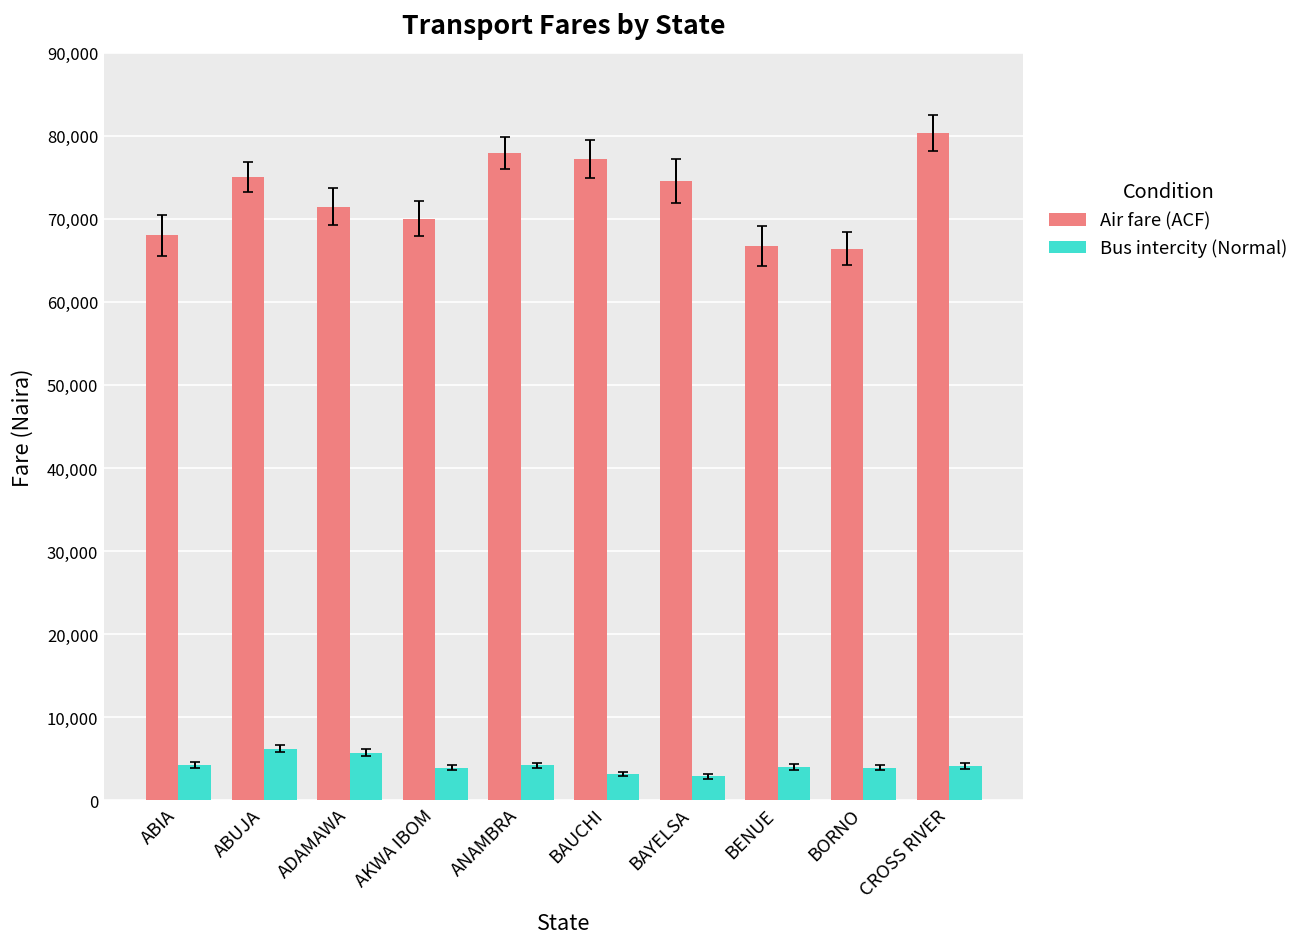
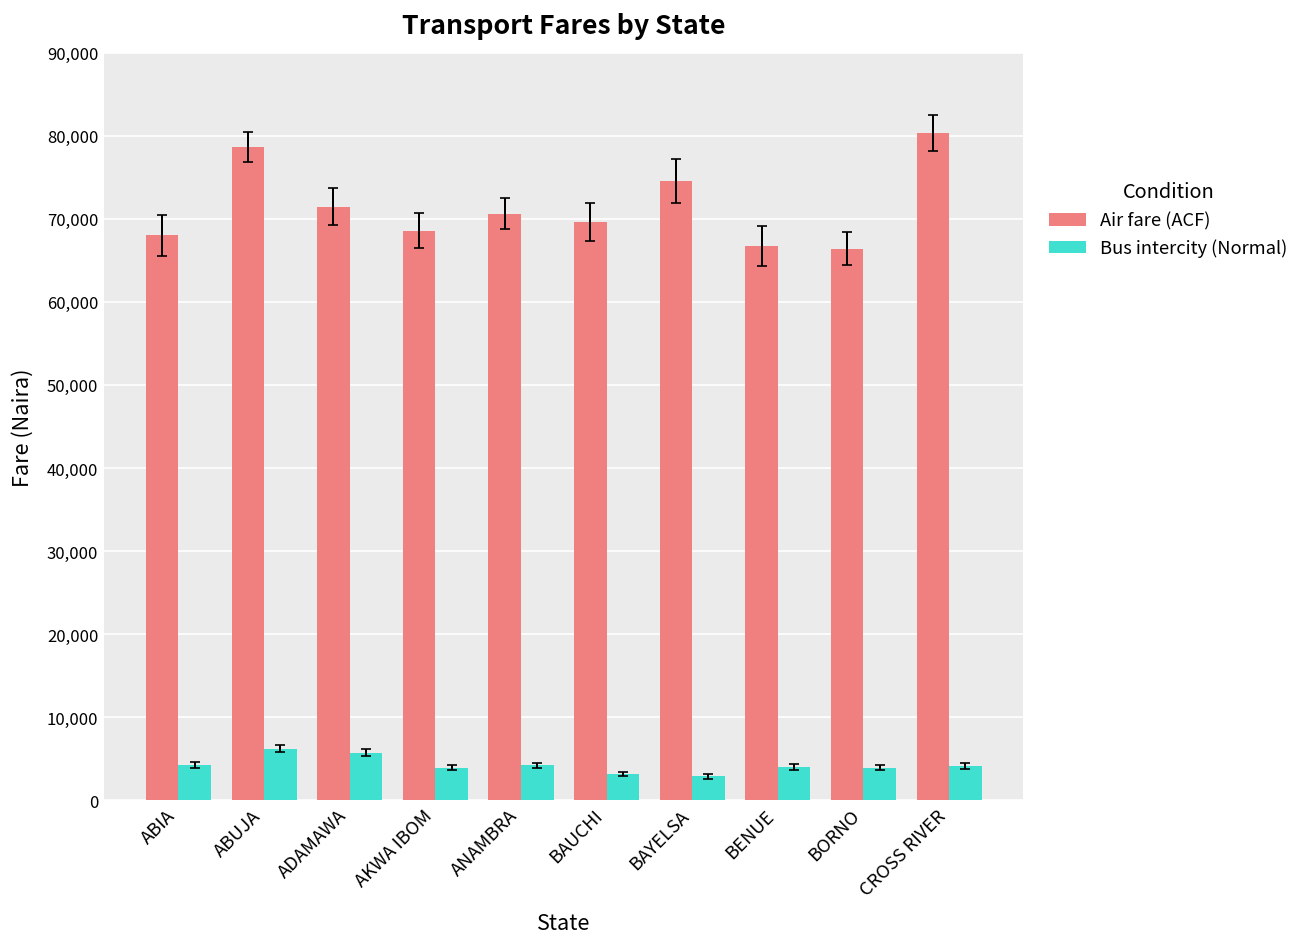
Air fare (ACF), ABUJA: 75,000 -> 79,000
Air fare (ACF), AKWA IBOM: 70,000 -> 69,000
Air fare (ACF), ANAMBRA: 78,000 -> 71,000
Air fare (ACF), BAUCHI: 77,000 -> 70,000
